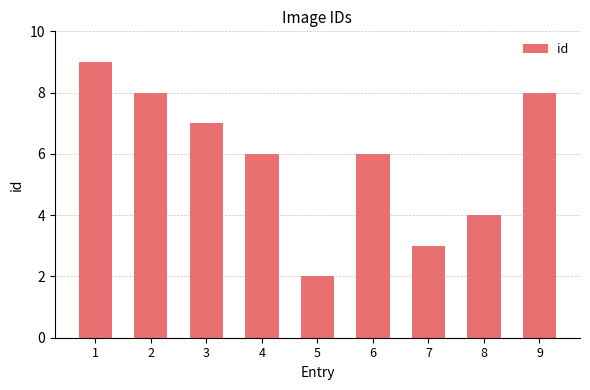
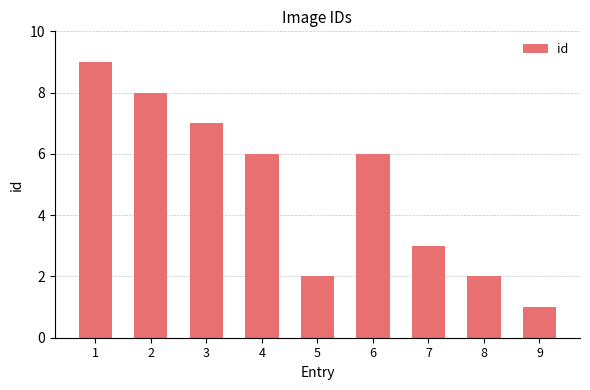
8: 4 -> 2
9: 8 -> 1
